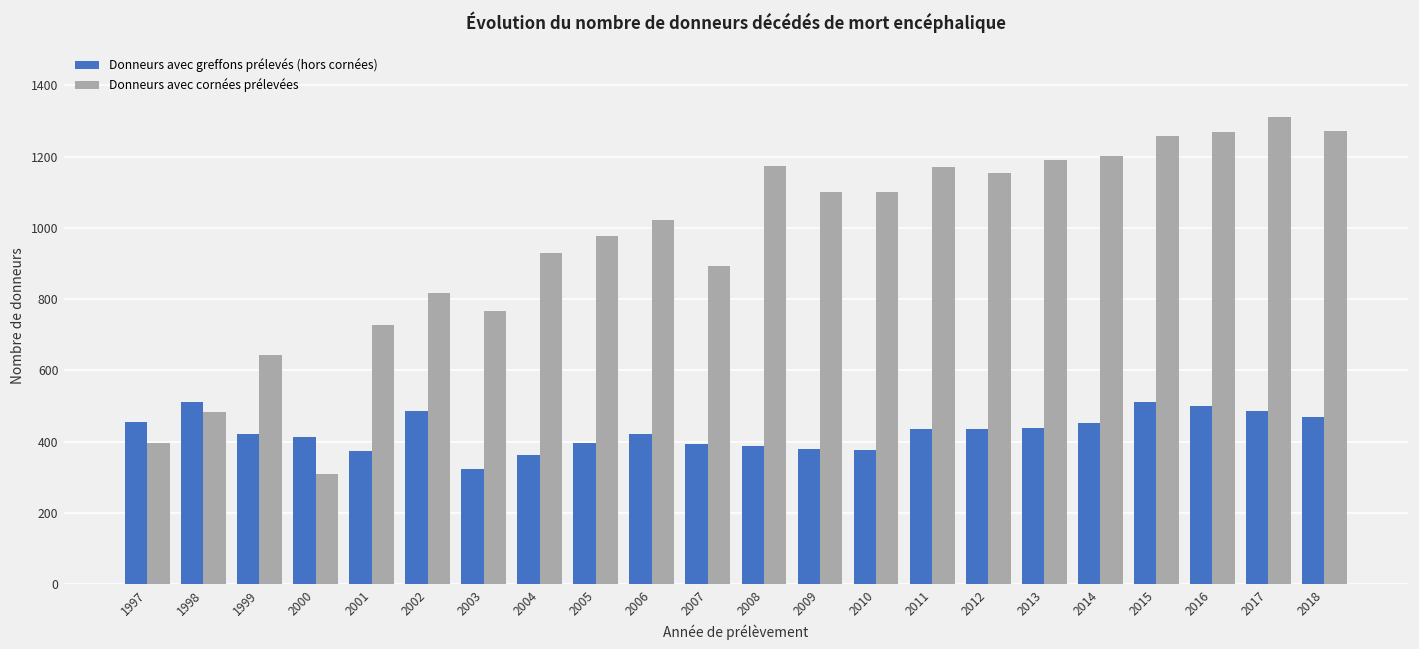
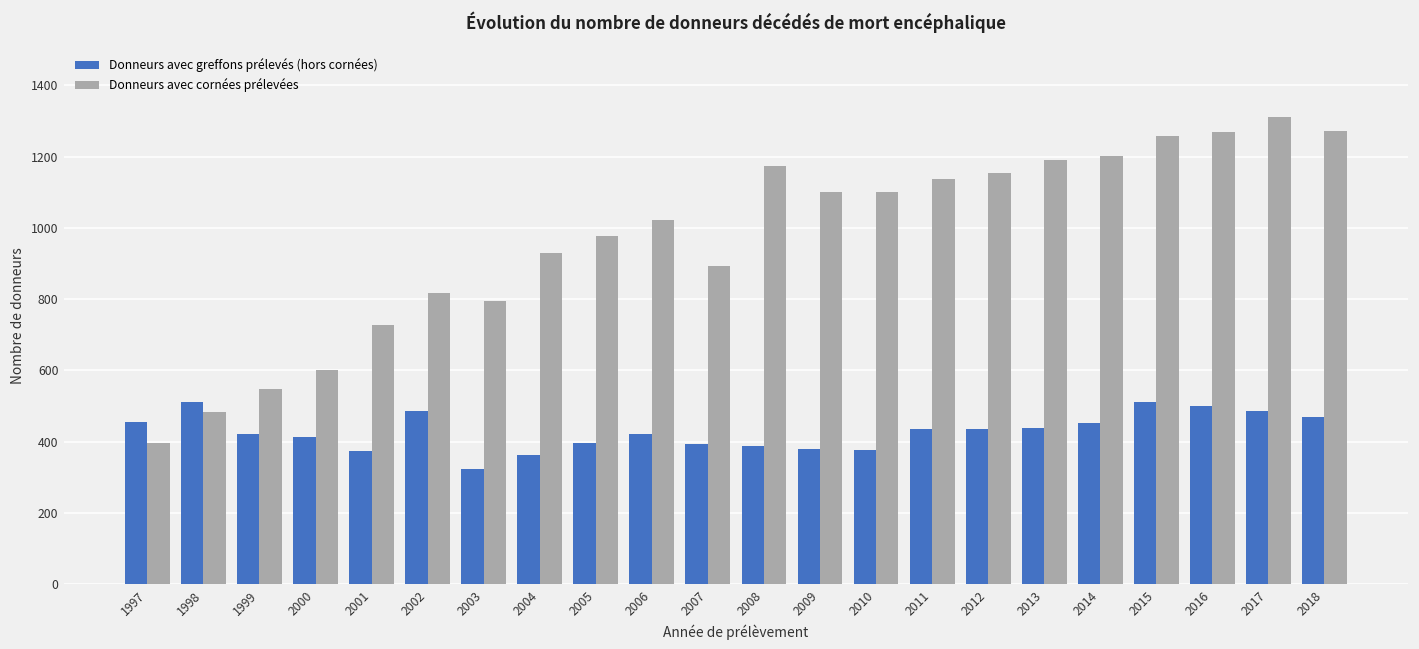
Donneurs avec cornées prélevées, 1999: 640 -> 550
Donneurs avec cornées prélevées, 2000: 310 -> 600
Donneurs avec cornées prélevées, 2003: 770 -> 800
Donneurs avec cornées prélevées, 2011: 1170 -> 1140
